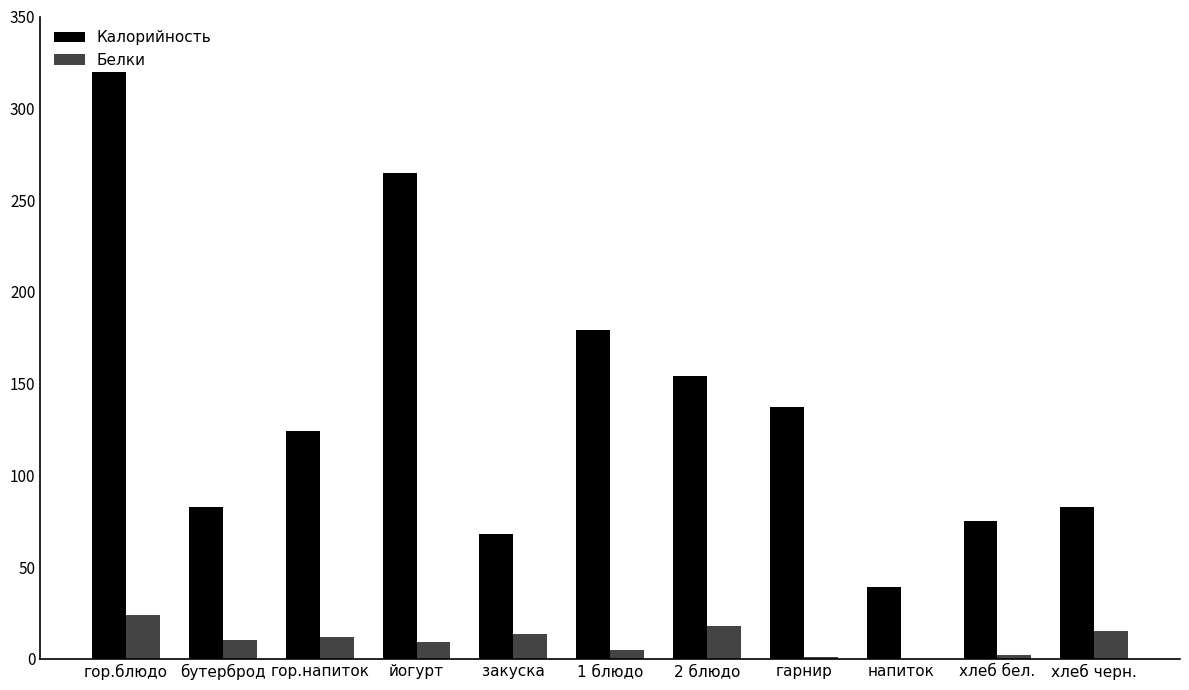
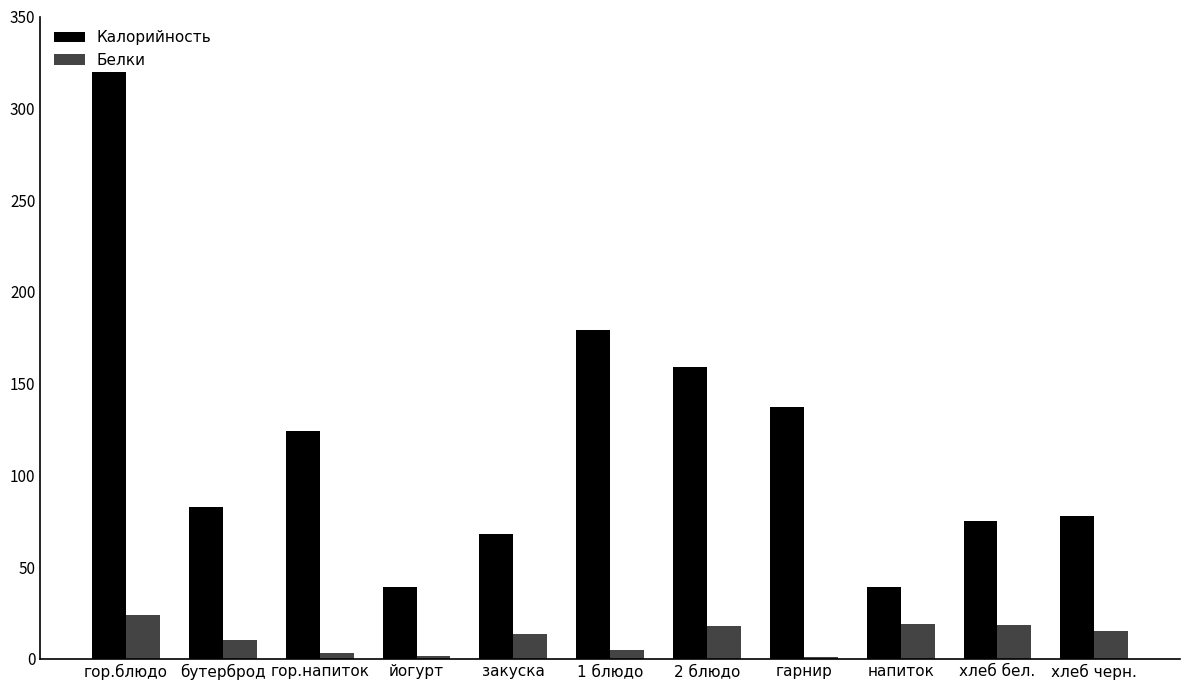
Белки, гор.напиток: 12 -> 3
Калорийность, йогурт: 265 -> 39
Белки, йогурт: 9 -> 2
Калорийность, 2 блюдо: 154 -> 159
Белки, напиток: 0 -> 19
Белки, хлеб бел.: 2 -> 18
Калорийность, хлеб черн.: 83 -> 78
